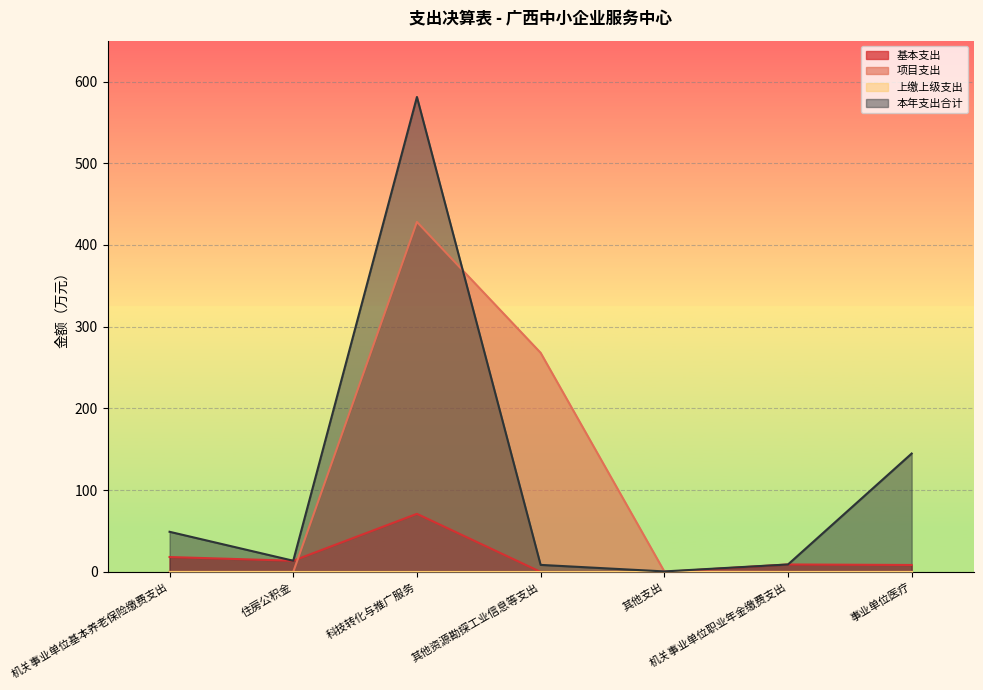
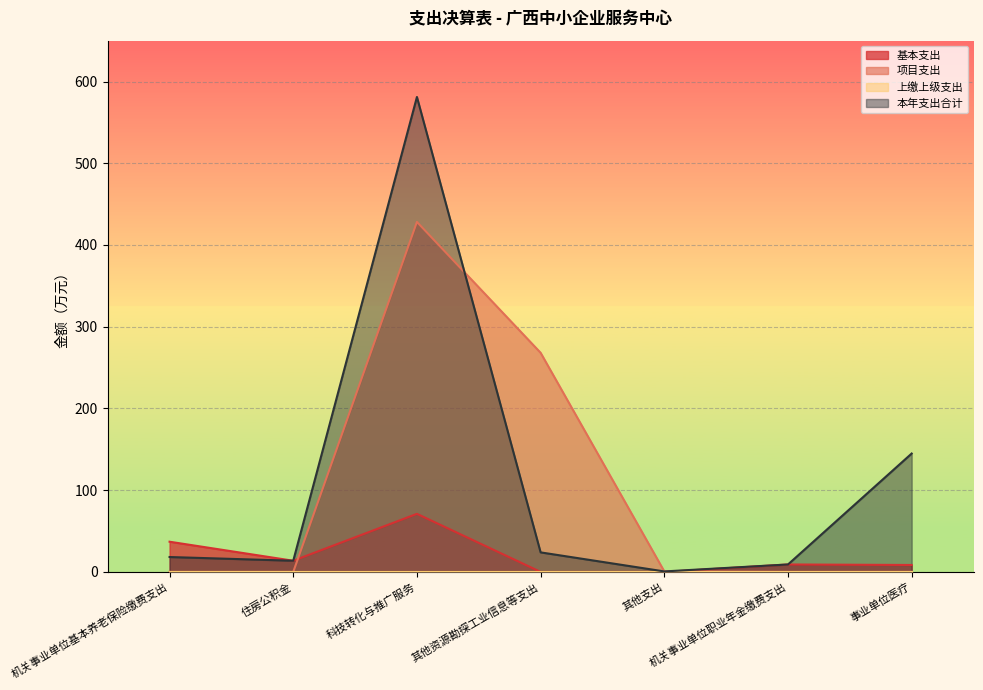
基本支出, 机关事业单位基本养老保险缴费支出: 20 -> 40
本年支出合计, 机关事业单位基本养老保险缴费支出: 50 -> 20
本年支出合计, 其他资源勘探工业信息等支出: 10 -> 20
